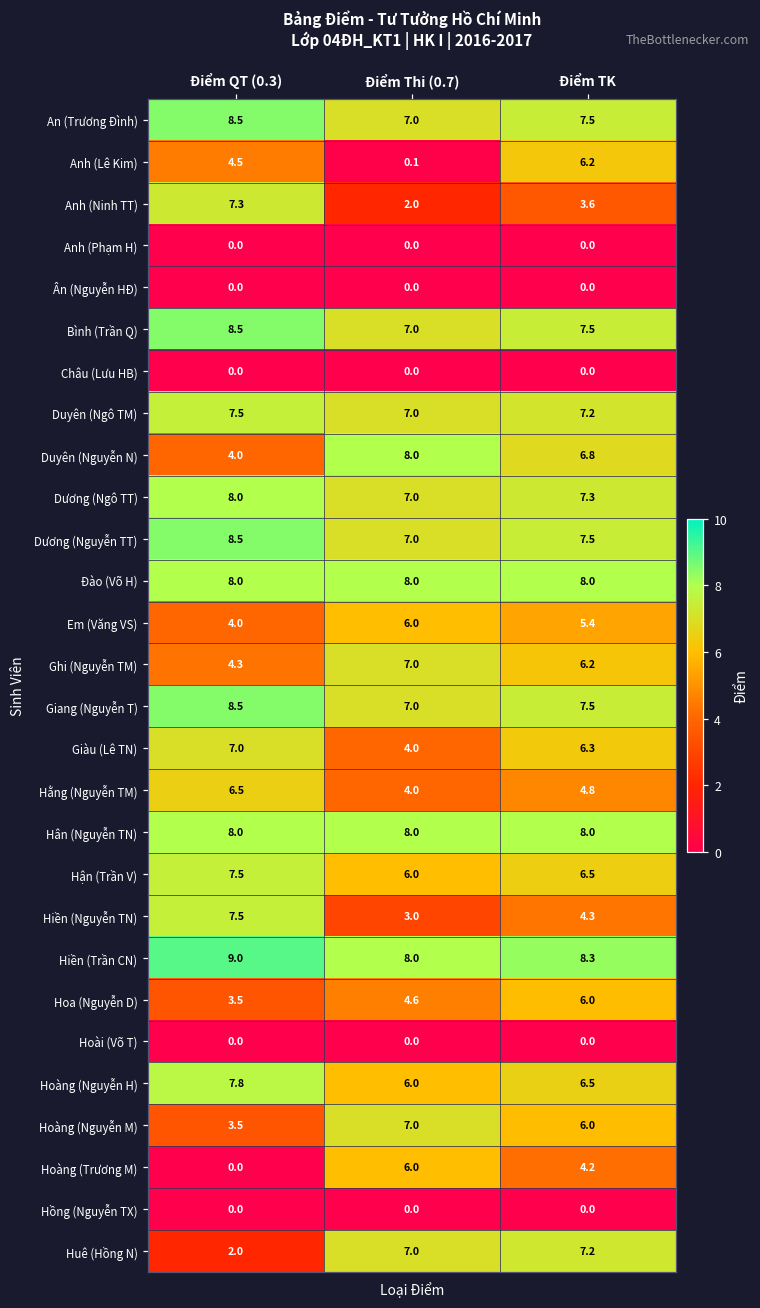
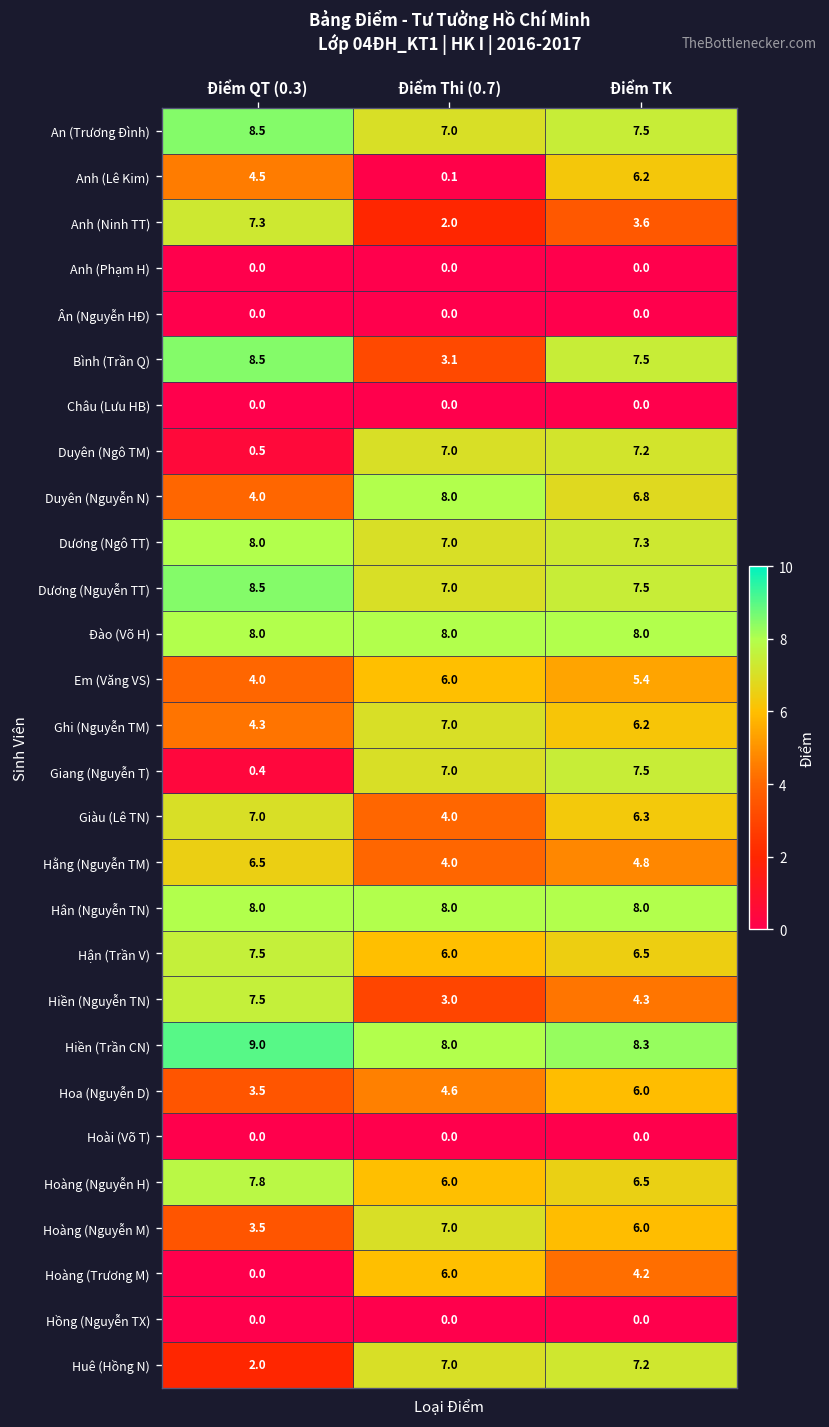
Bình (Trần Q), Điểm Thi (0.7): 7.0 -> 3.1
Duyên (Ngô TM), Điểm QT (0.3): 7.5 -> 0.5
Giang (Nguyễn T), Điểm QT (0.3): 8.5 -> 0.4
